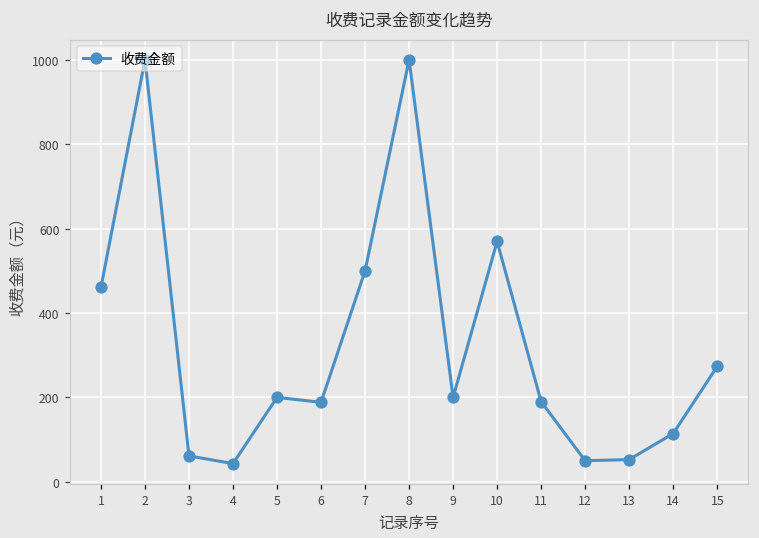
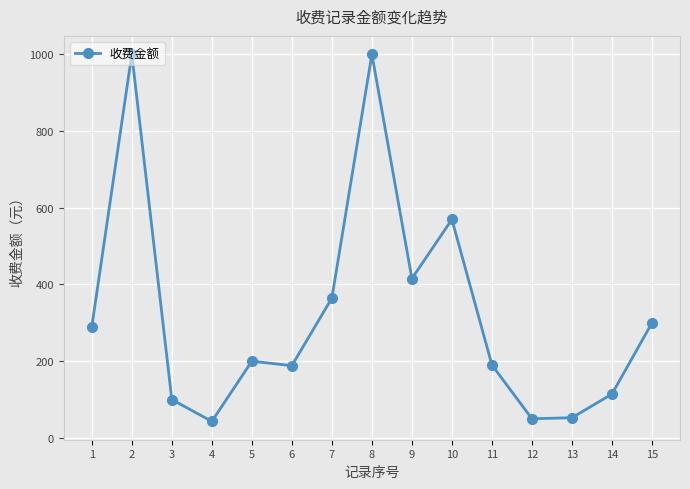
1: 460 -> 290
3: 60 -> 100
7: 500 -> 360
9: 200 -> 420
15: 270 -> 300
